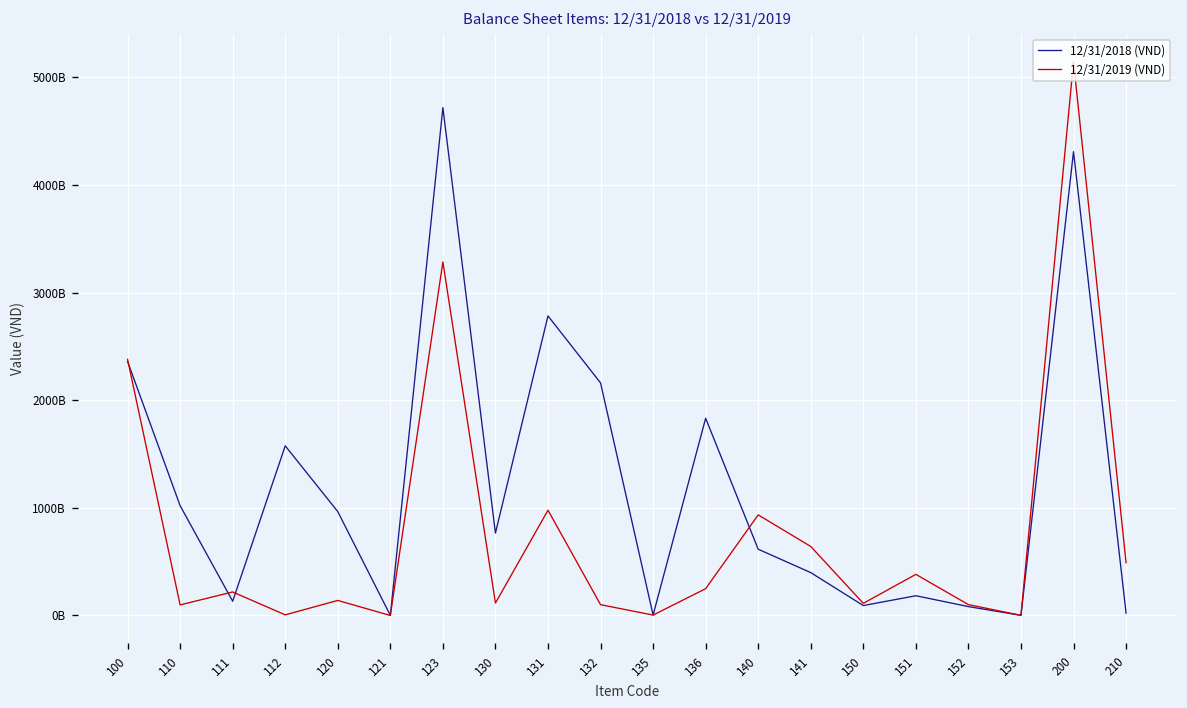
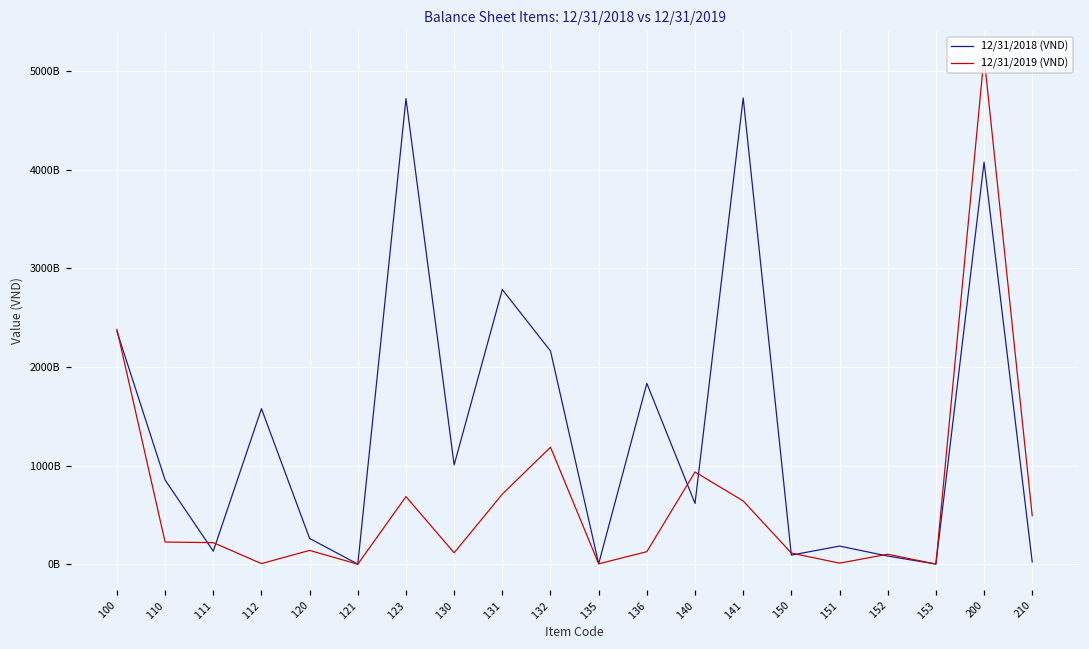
12/31/2018 (VND), 110: 1000000000000 -> 900000000000
12/31/2019 (VND), 110: 100000000000 -> 200000000000
12/31/2018 (VND), 120: 1000000000000 -> 300000000000
12/31/2019 (VND), 123: 3300000000000 -> 700000000000
12/31/2018 (VND), 130: 800000000000 -> 1000000000000
12/31/2019 (VND), 131: 1000000000000 -> 700000000000
12/31/2019 (VND), 132: 100000000000 -> 1200000000000
12/31/2019 (VND), 136: 200000000000 -> 100000000000
12/31/2018 (VND), 141: 400000000000 -> 4700000000000
12/31/2019 (VND), 151: 400000000000 -> 0
12/31/2018 (VND), 200: 4300000000000 -> 4100000000000
